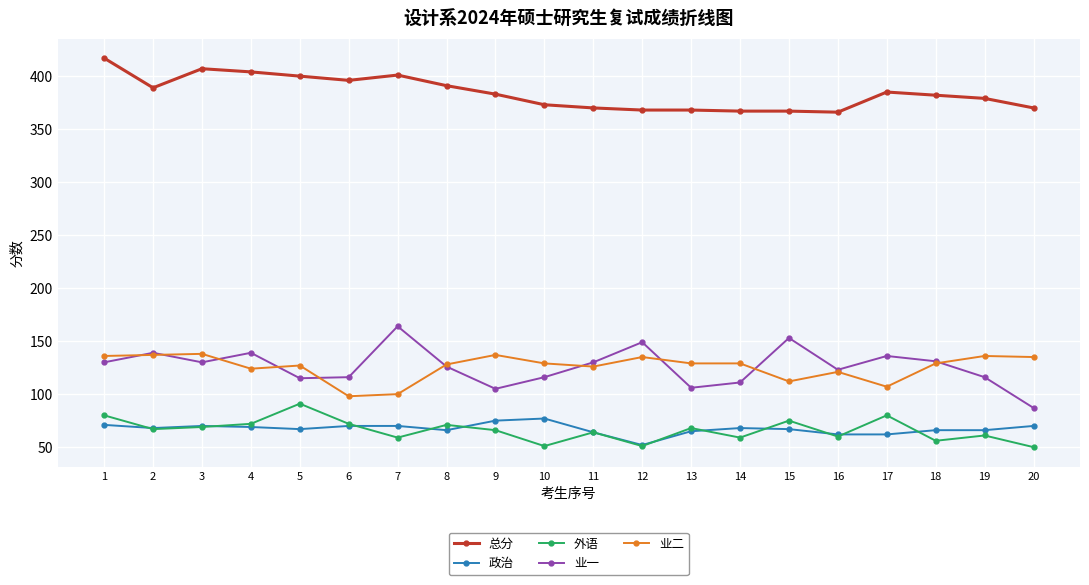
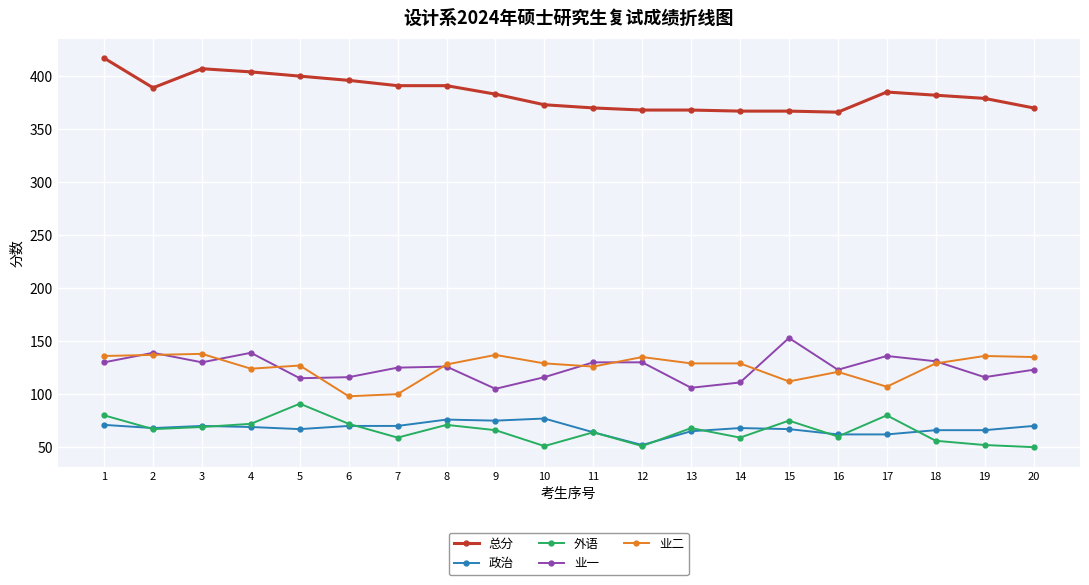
总分, 7: 401 -> 391
业一, 7: 164 -> 125
政治, 8: 66 -> 76
业一, 12: 149 -> 130
外语, 19: 61 -> 52
业一, 20: 87 -> 123
